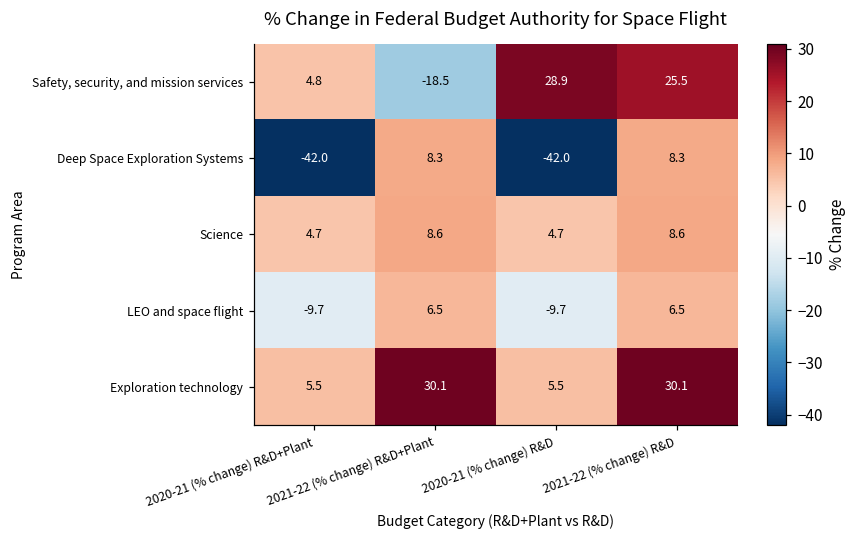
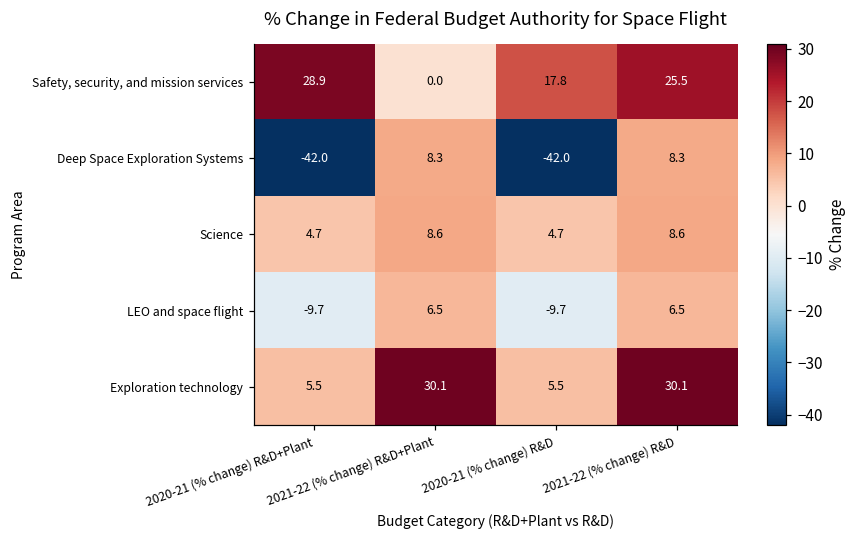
Safety, security, and mission services, 2020-21 (% change) R&D+Plant: 4.8 -> 28.9
Safety, security, and mission services, 2021-22 (% change) R&D+Plant: -18.5 -> 0.0
Safety, security, and mission services, 2020-21 (% change) R&D: 28.9 -> 17.8
